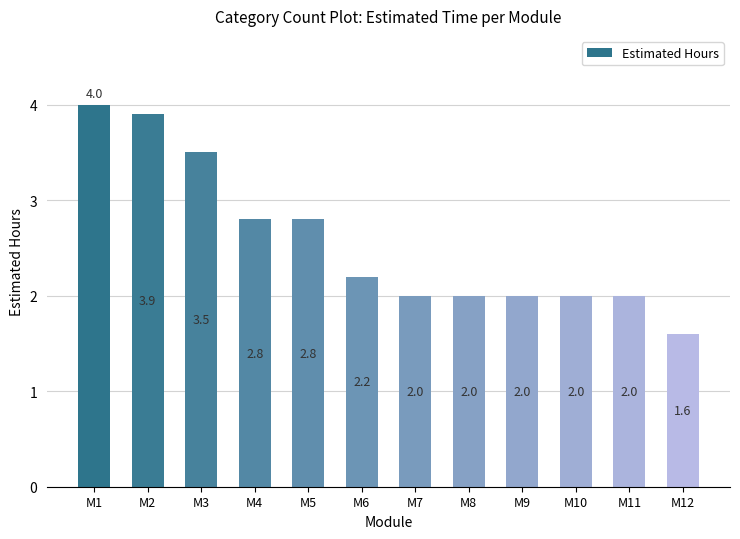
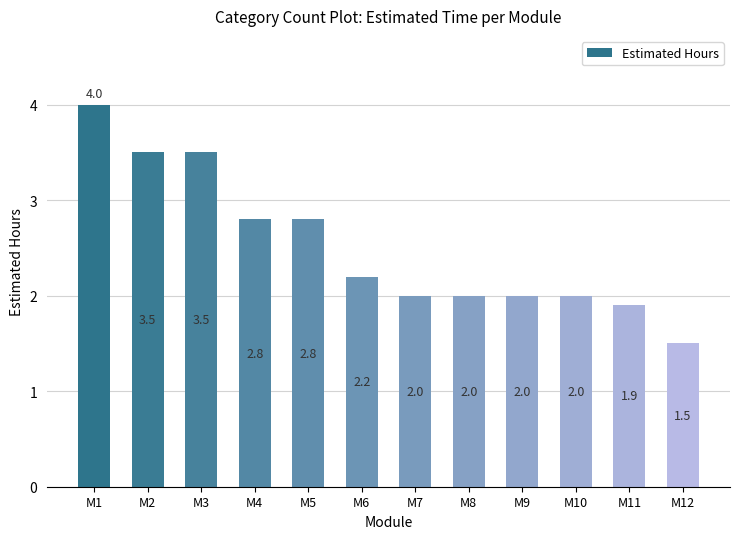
M2: 3.9 -> 3.5
M11: 2.0 -> 1.9
M12: 1.6 -> 1.5
